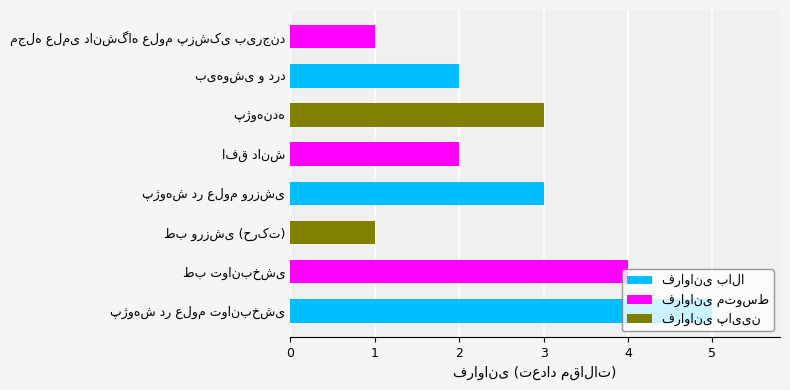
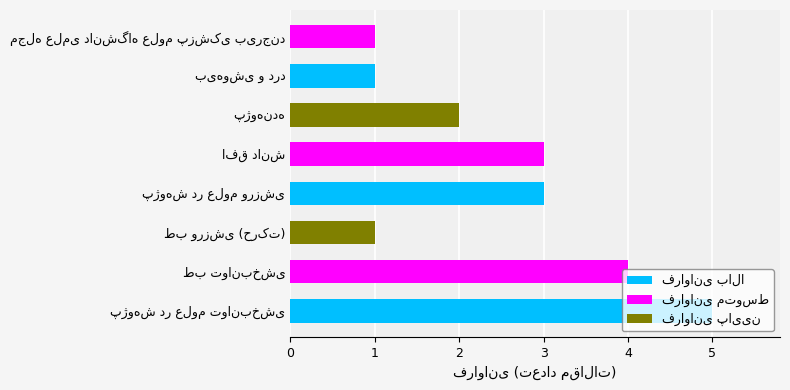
بیهوشی و درد: 2 -> 1
پژوهنده: 3 -> 2
افق دانش: 2 -> 3
